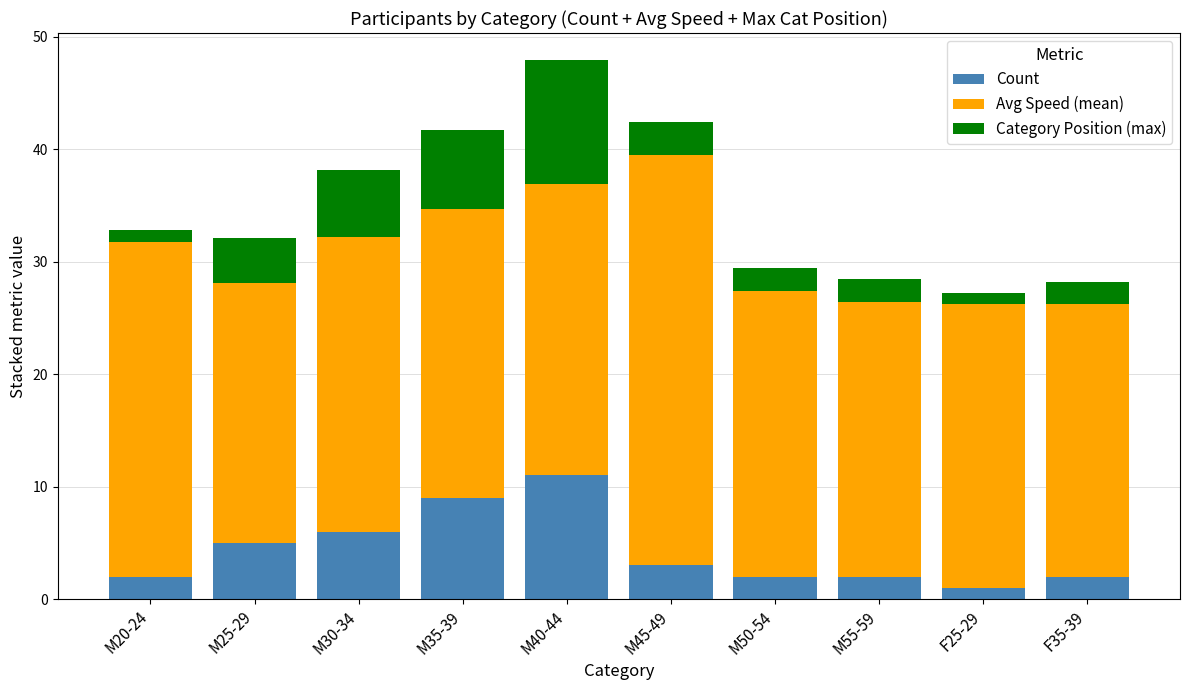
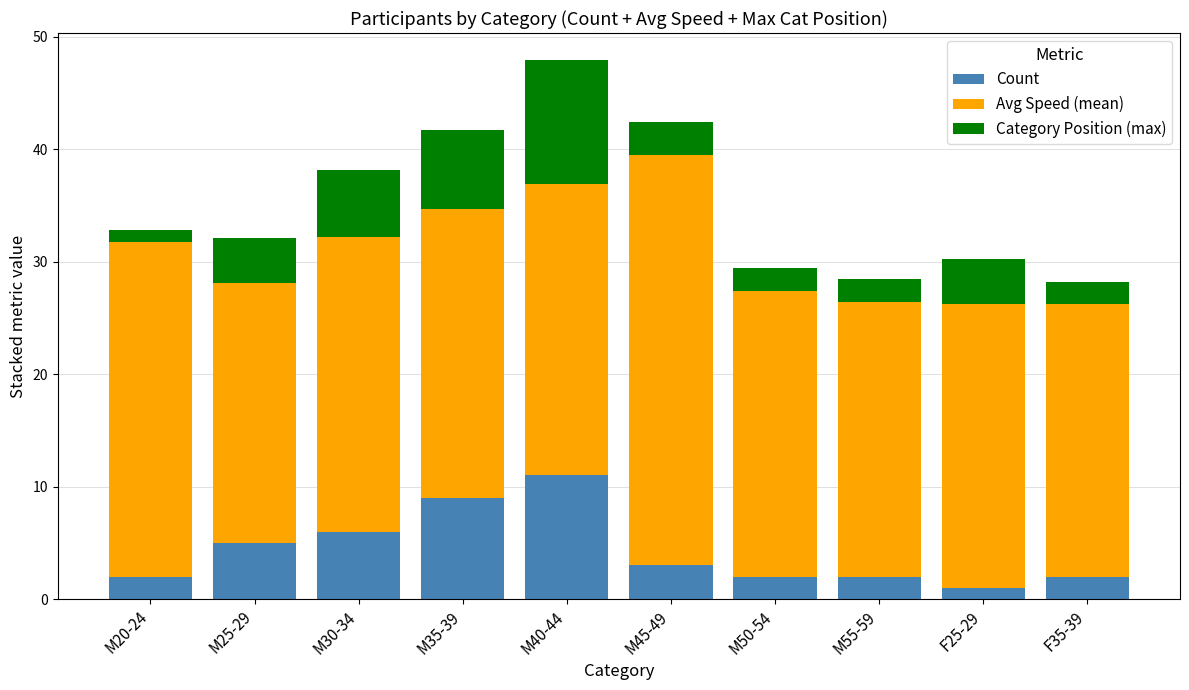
Category Position (max), F25-29: 1 -> 4
